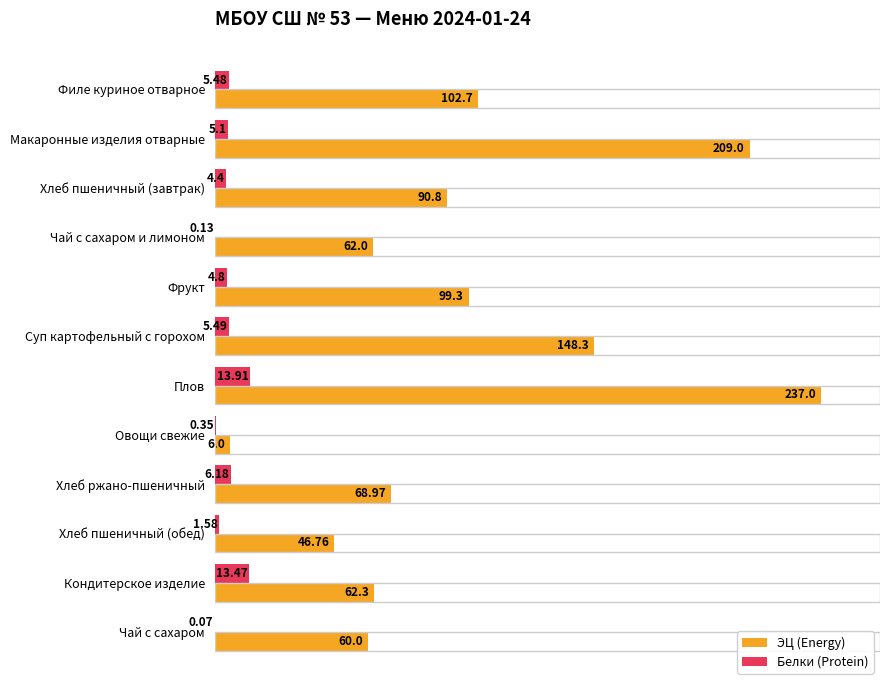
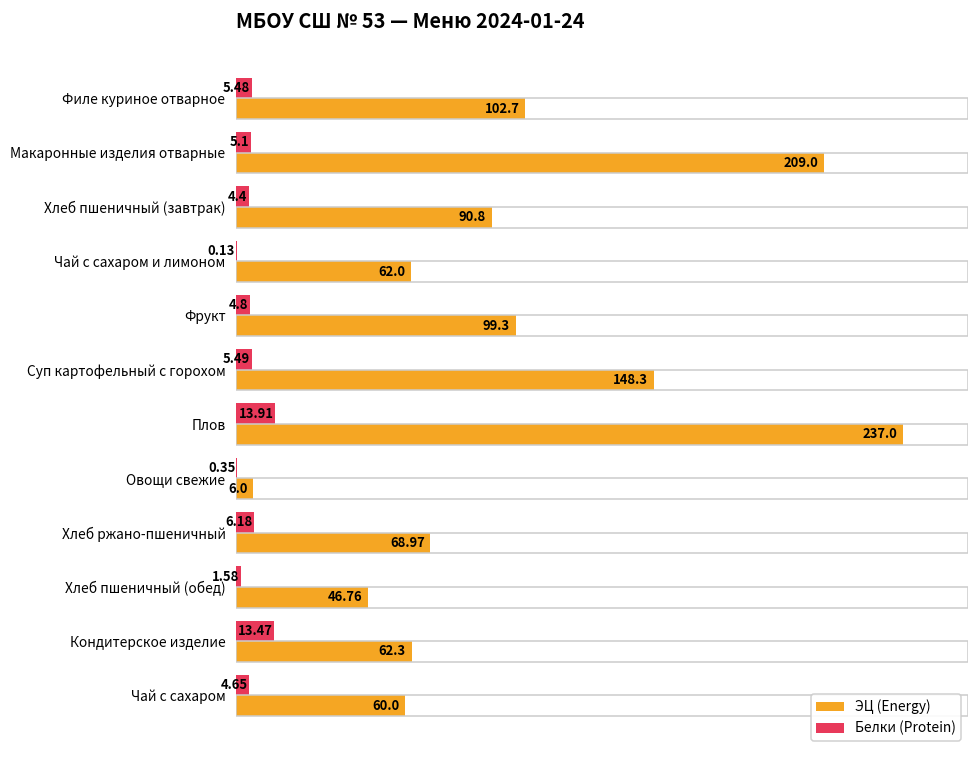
Белки (Protein), Чай с сахаром: 0.07 -> 4.65
